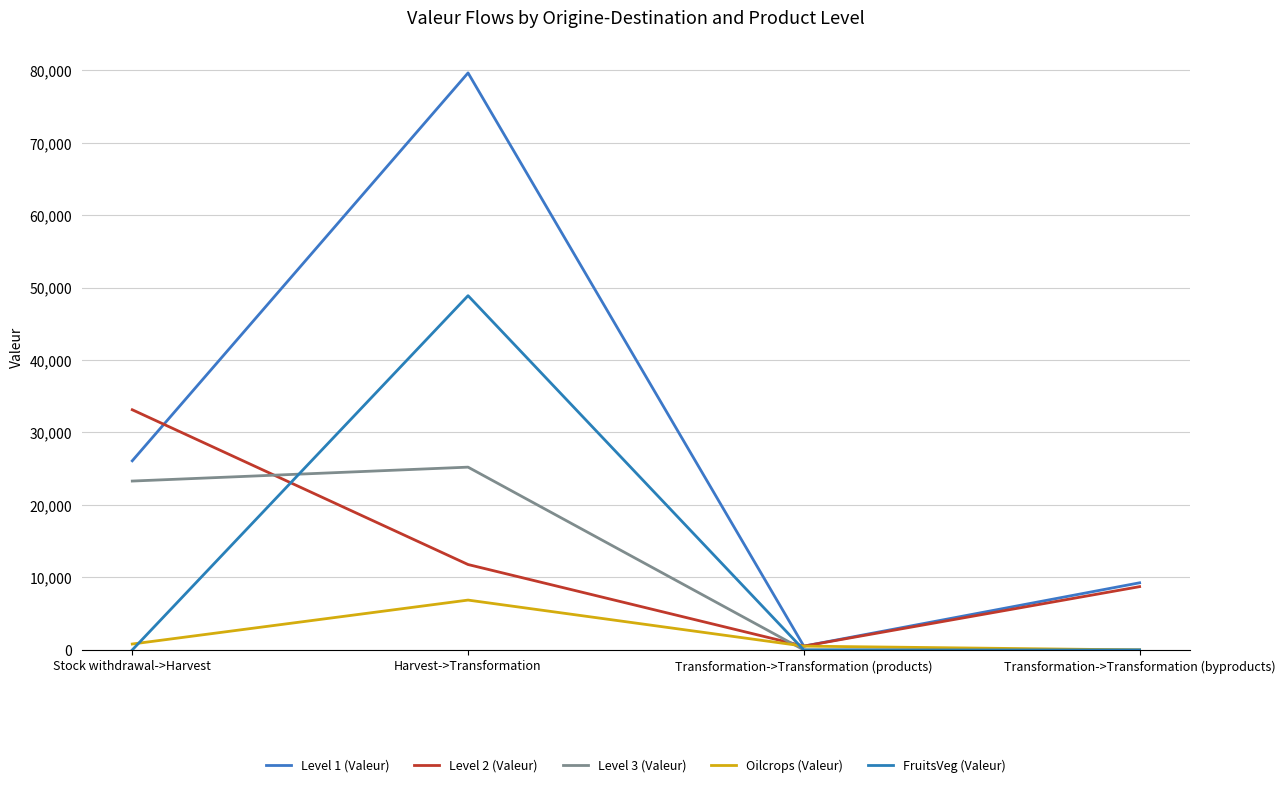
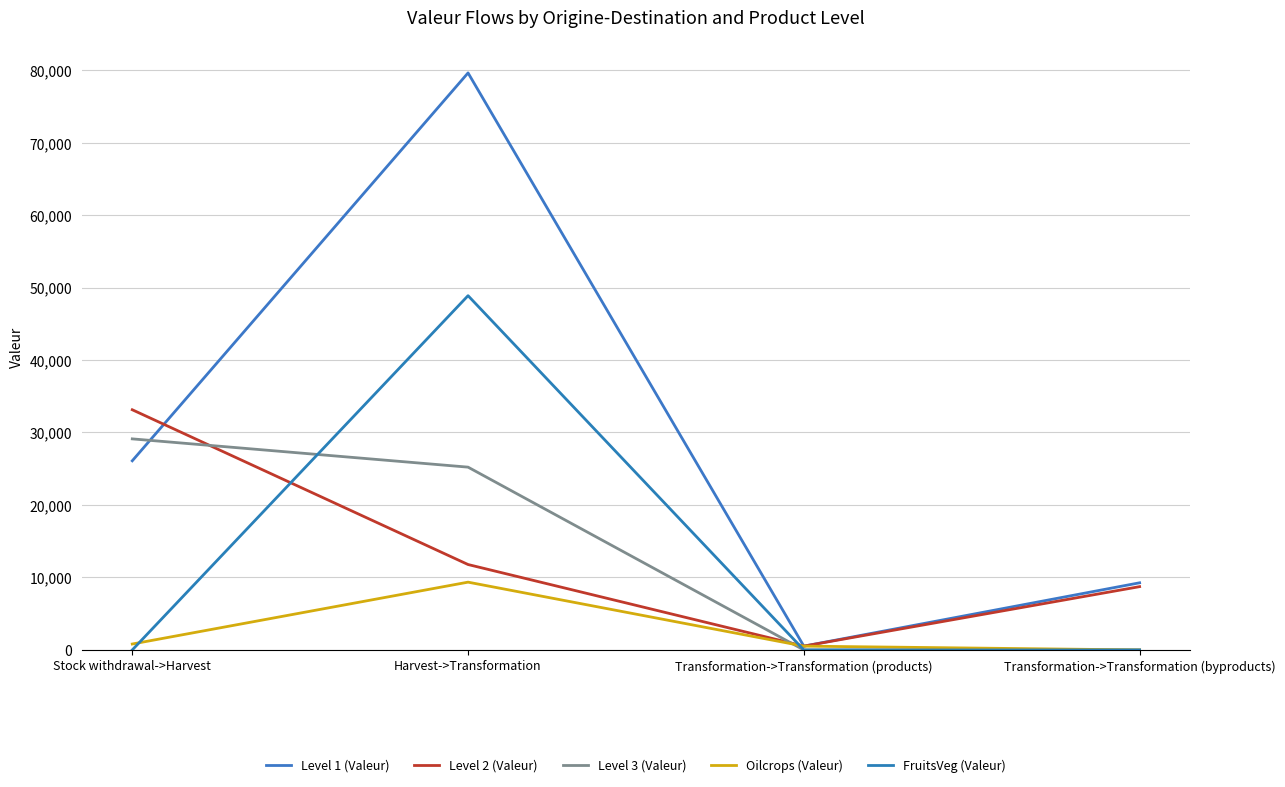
Level 3 (Valeur), Stock withdrawal->Harvest: 23,000 -> 29,000
Oilcrops (Valeur), Harvest->Transformation: 7,000 -> 9,000
